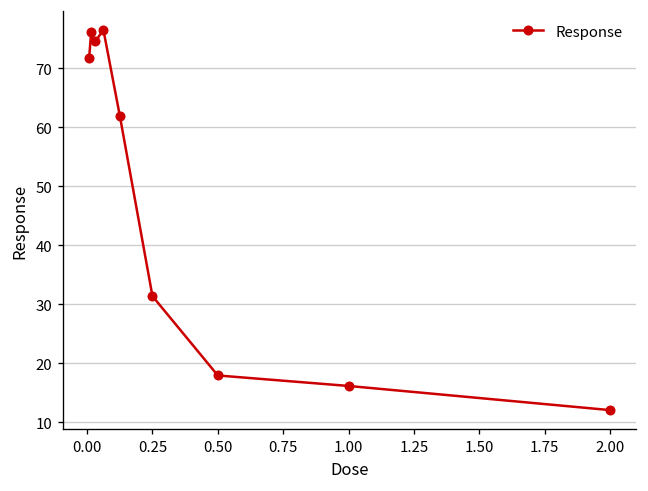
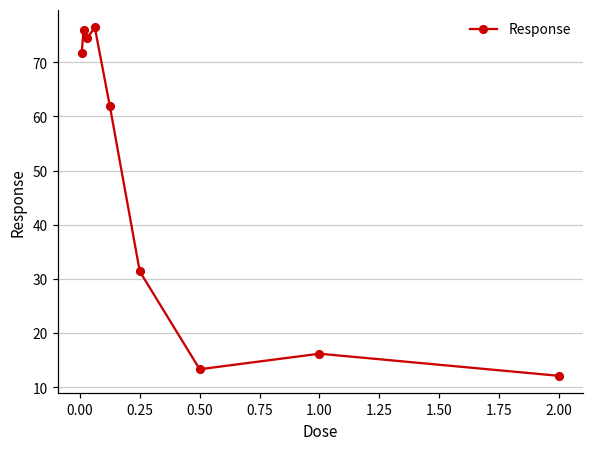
0.50: 18 -> 13
